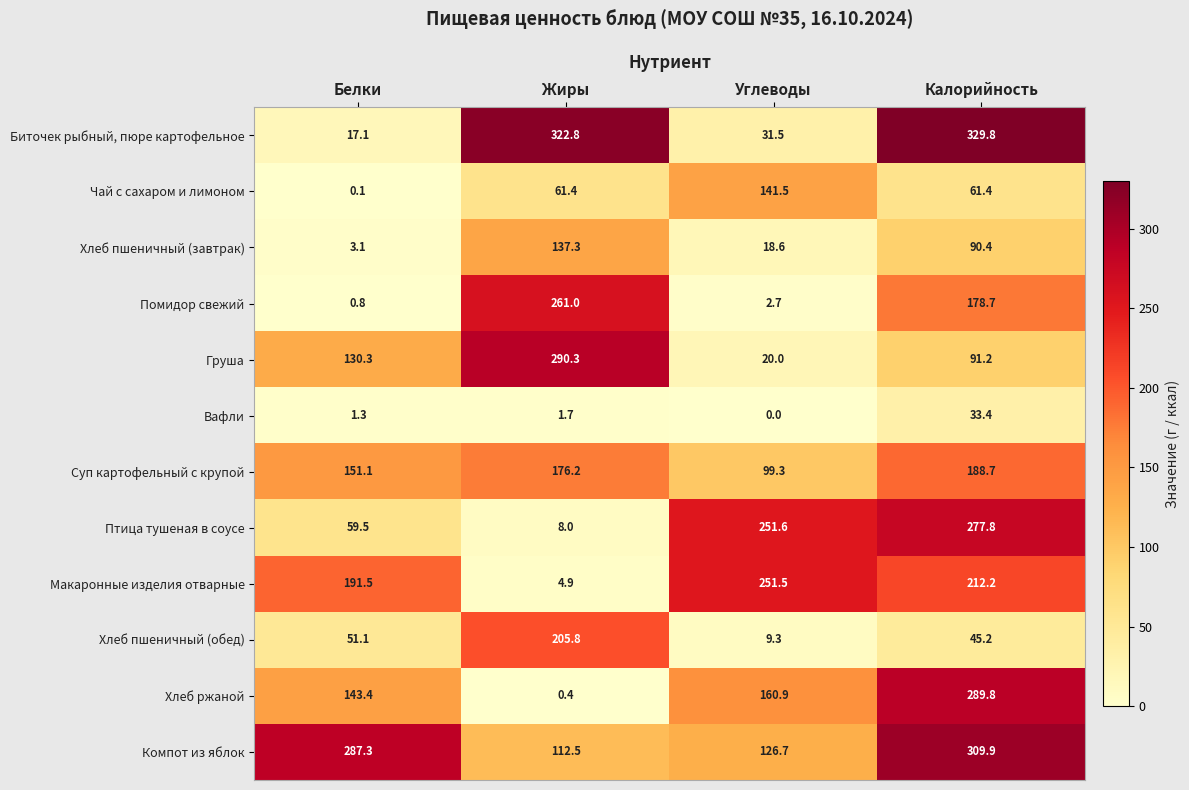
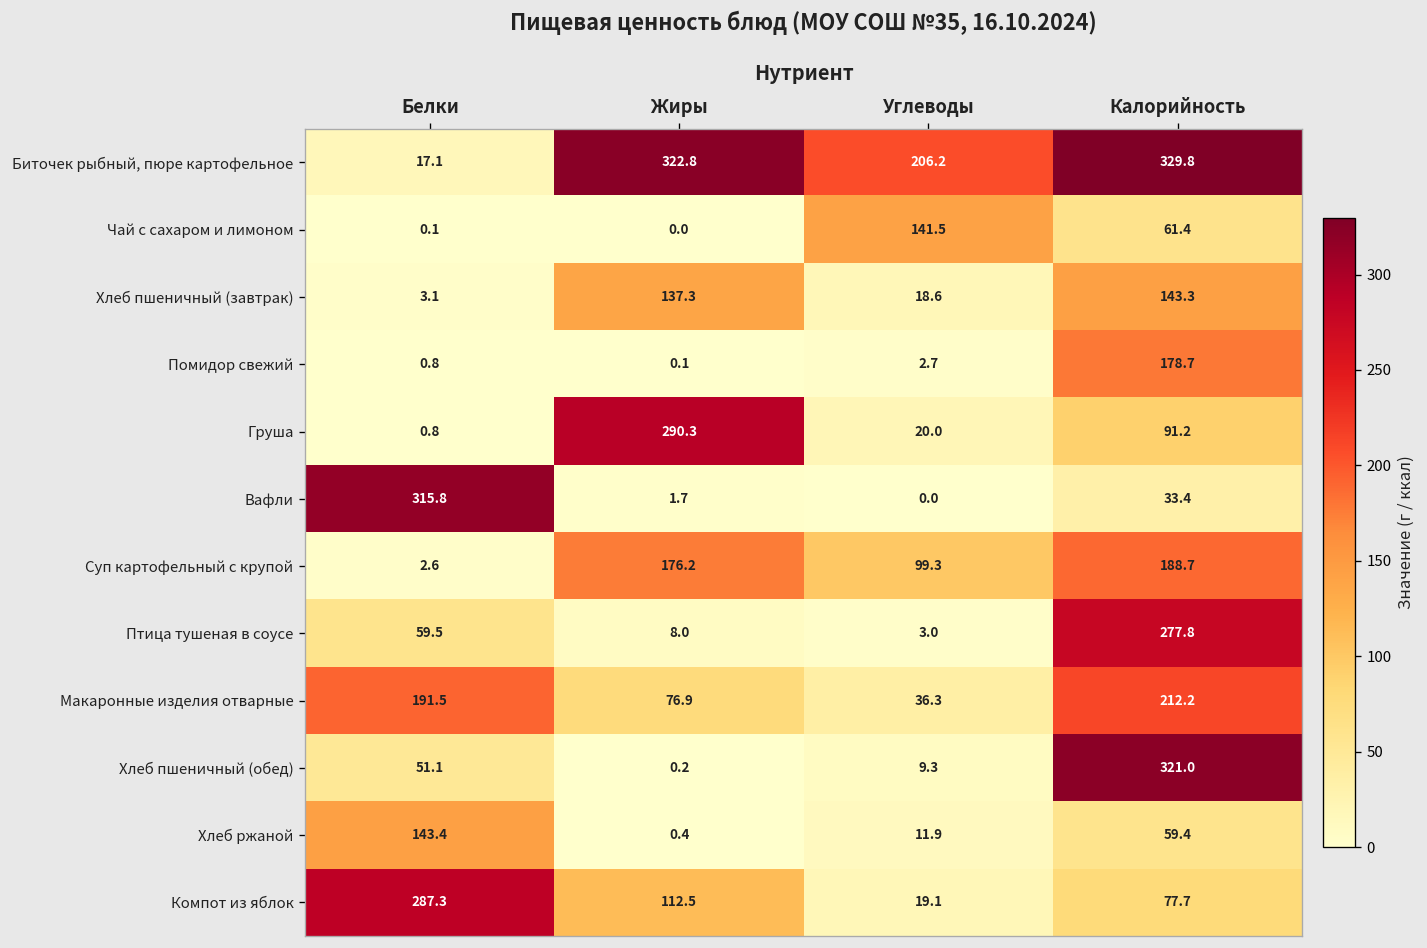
Биточек рыбный, пюре картофельное, Углеводы: 31.5 -> 206.2
Чай с сахаром и лимоном, Жиры: 61.4 -> 0.0
Хлеб пшеничный (завтрак), Калорийность: 90.4 -> 143.3
Помидор свежий, Жиры: 261.0 -> 0.1
Груша, Белки: 130.3 -> 0.8
Вафли, Белки: 1.3 -> 315.8
Суп картофельный с крупой, Белки: 151.1 -> 2.6
Птица тушеная в соусе, Углеводы: 251.6 -> 3.0
Макаронные изделия отварные, Жиры: 4.9 -> 76.9
Макаронные изделия отварные, Углеводы: 251.5 -> 36.3
Хлеб пшеничный (обед), Жиры: 205.8 -> 0.2
Хлеб пшеничный (обед), Калорийность: 45.2 -> 321.0
Хлеб ржаной, Углеводы: 160.9 -> 11.9
Хлеб ржаной, Калорийность: 289.8 -> 59.4
Компот из яблок, Углеводы: 126.7 -> 19.1
Компот из яблок, Калорийность: 309.9 -> 77.7
